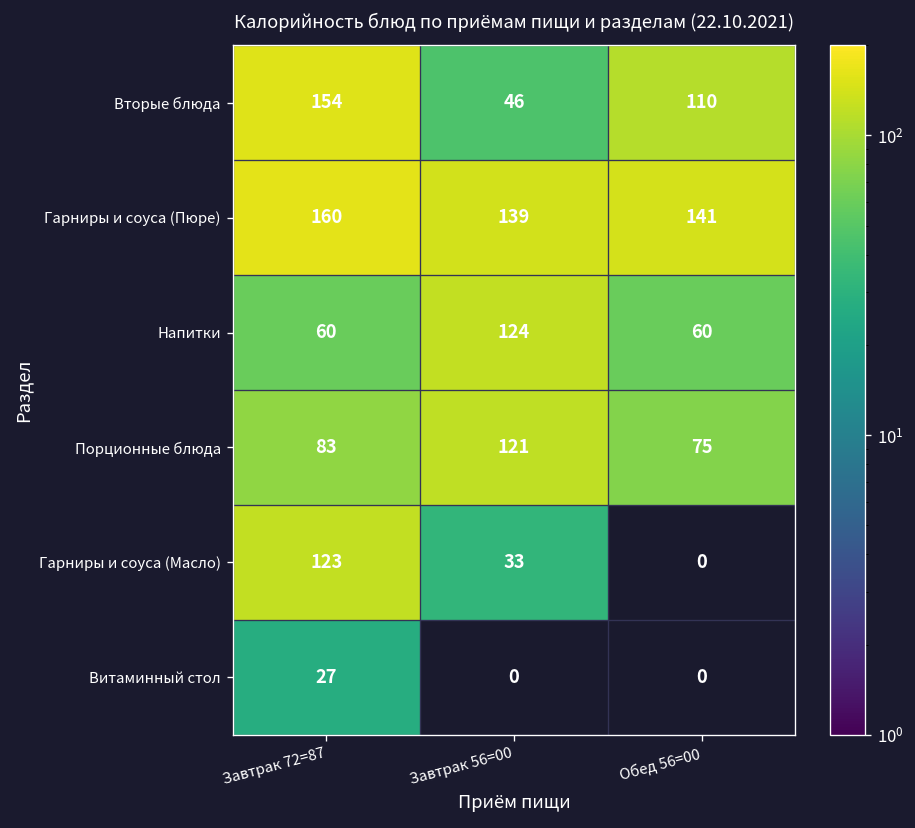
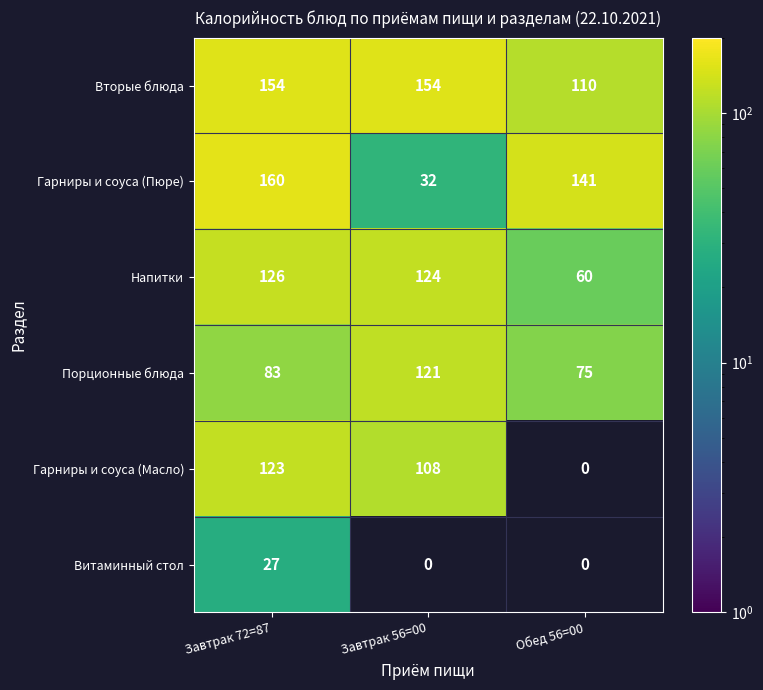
Вторые блюда, Завтрак 56=00: 46 -> 154
Гарниры и соуса (Пюре), Завтрак 56=00: 139 -> 32
Напитки, Завтрак 72=87: 60 -> 126
Гарниры и соуса (Масло), Завтрак 56=00: 33 -> 108
